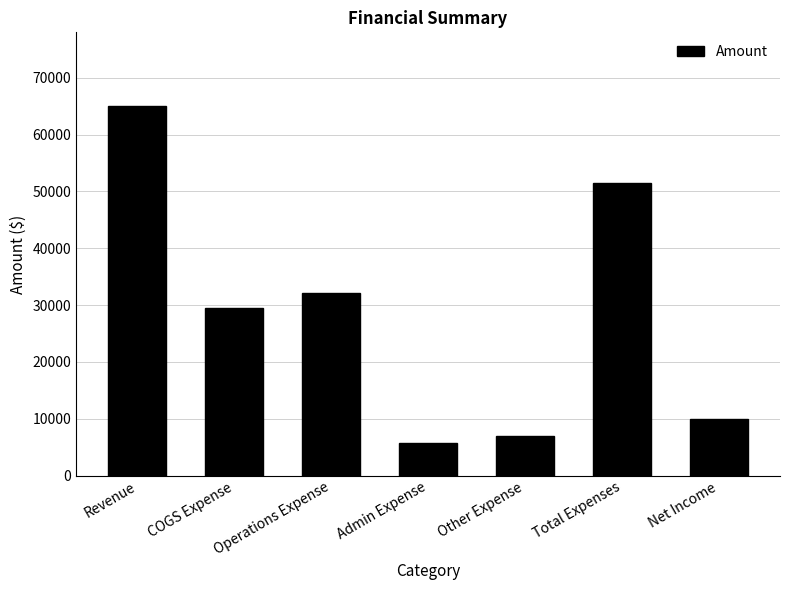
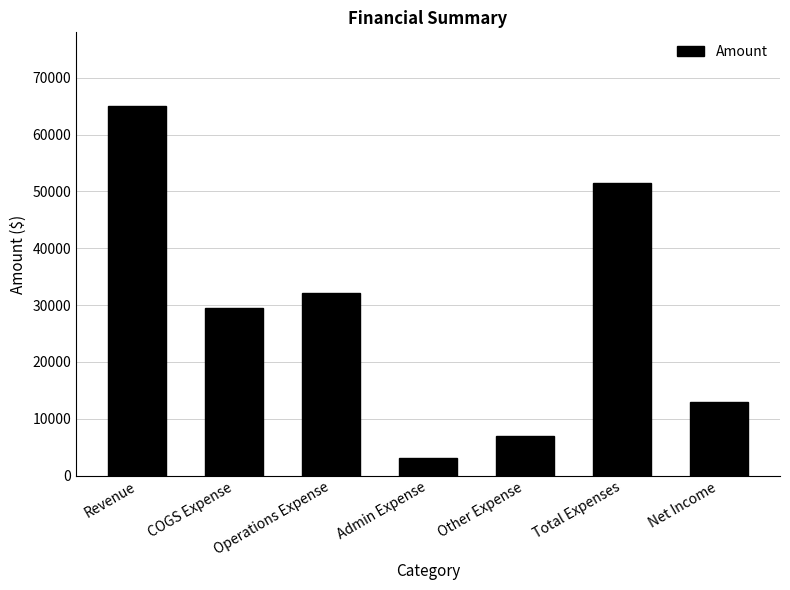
Admin Expense: 6000 -> 3000
Net Income: 10000 -> 13000
